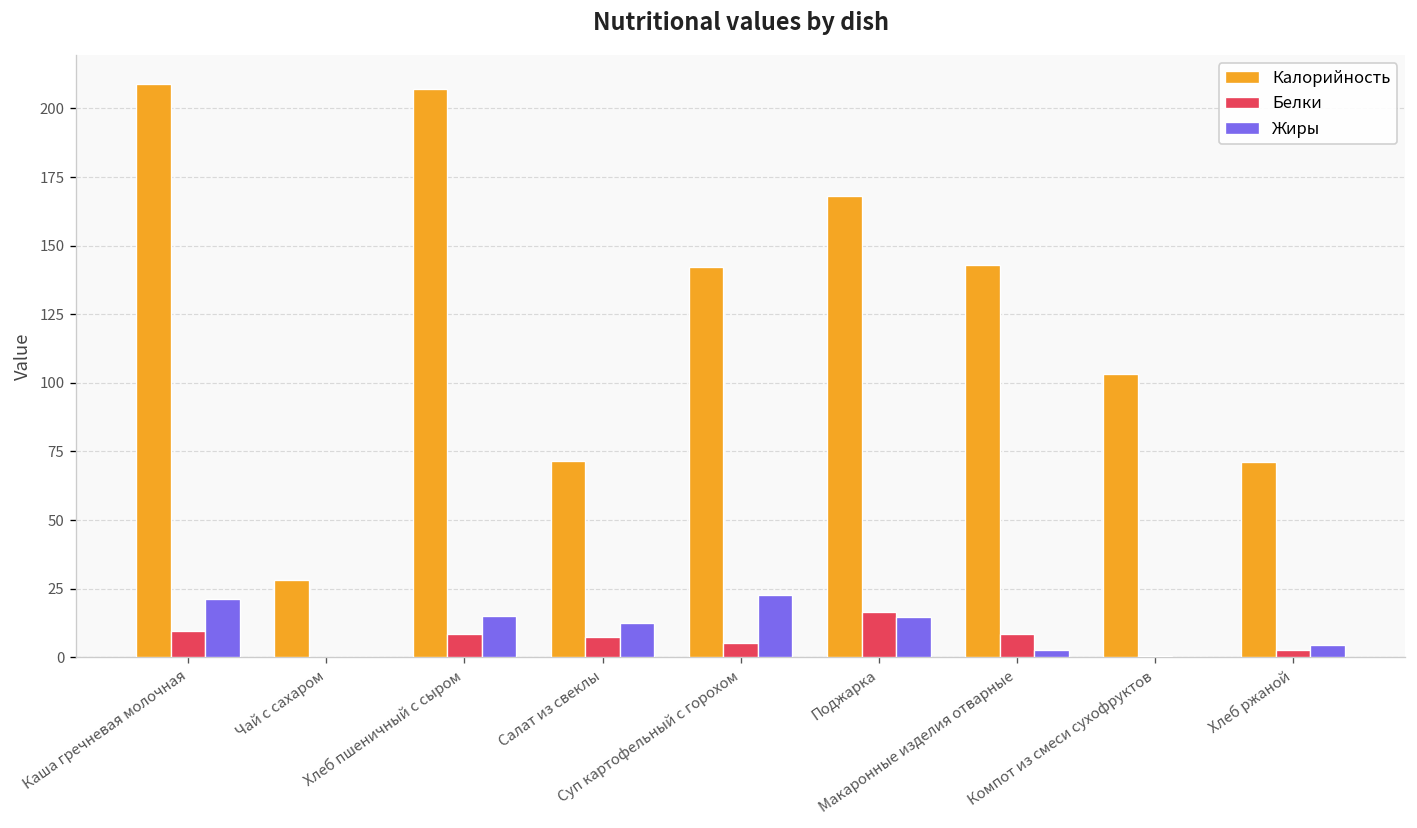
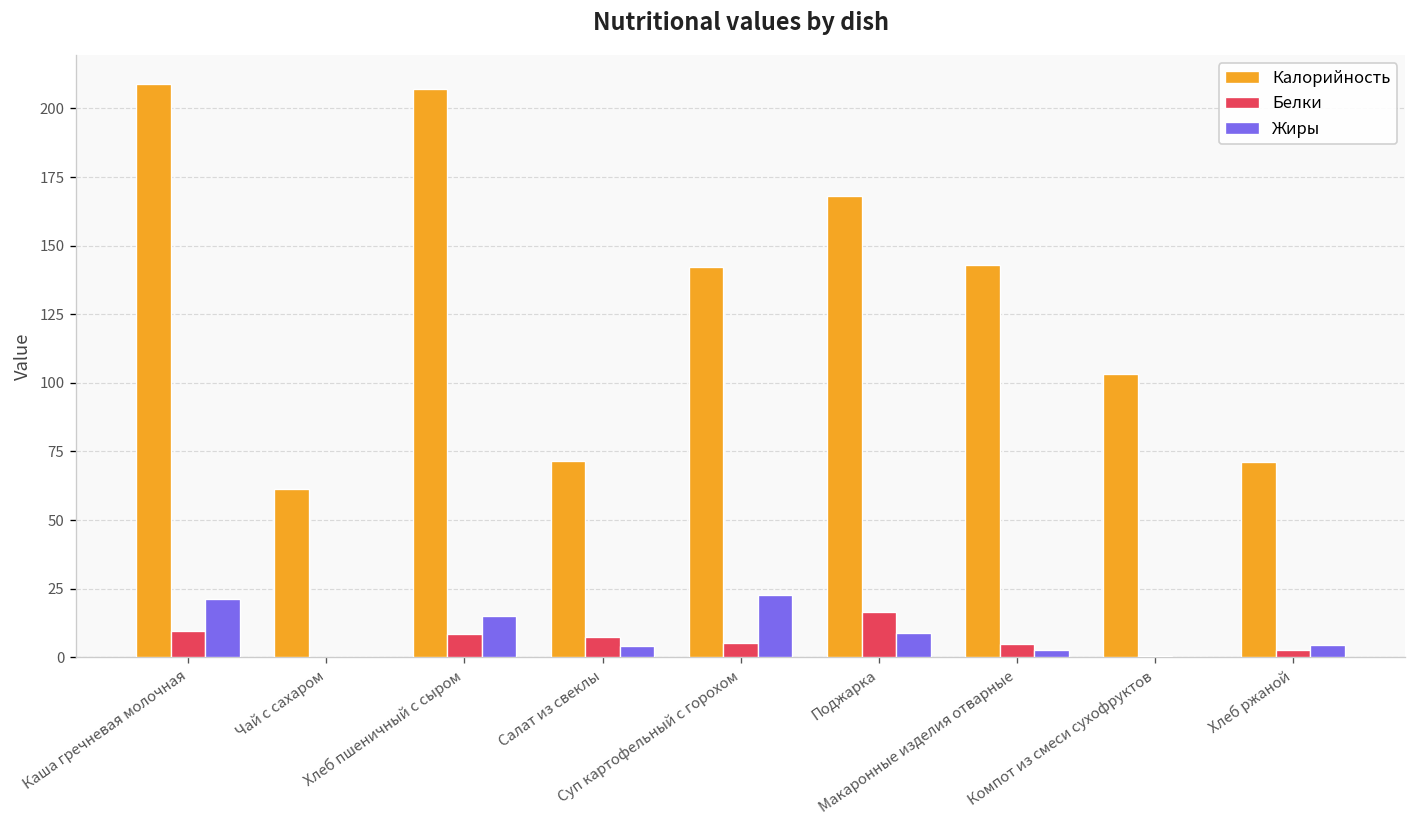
Калорийность, Чай с сахаром: 28 -> 61
Жиры, Салат из свеклы: 12 -> 4
Жиры, Поджарка: 15 -> 9
Белки, Макаронные изделия отварные: 9 -> 5
